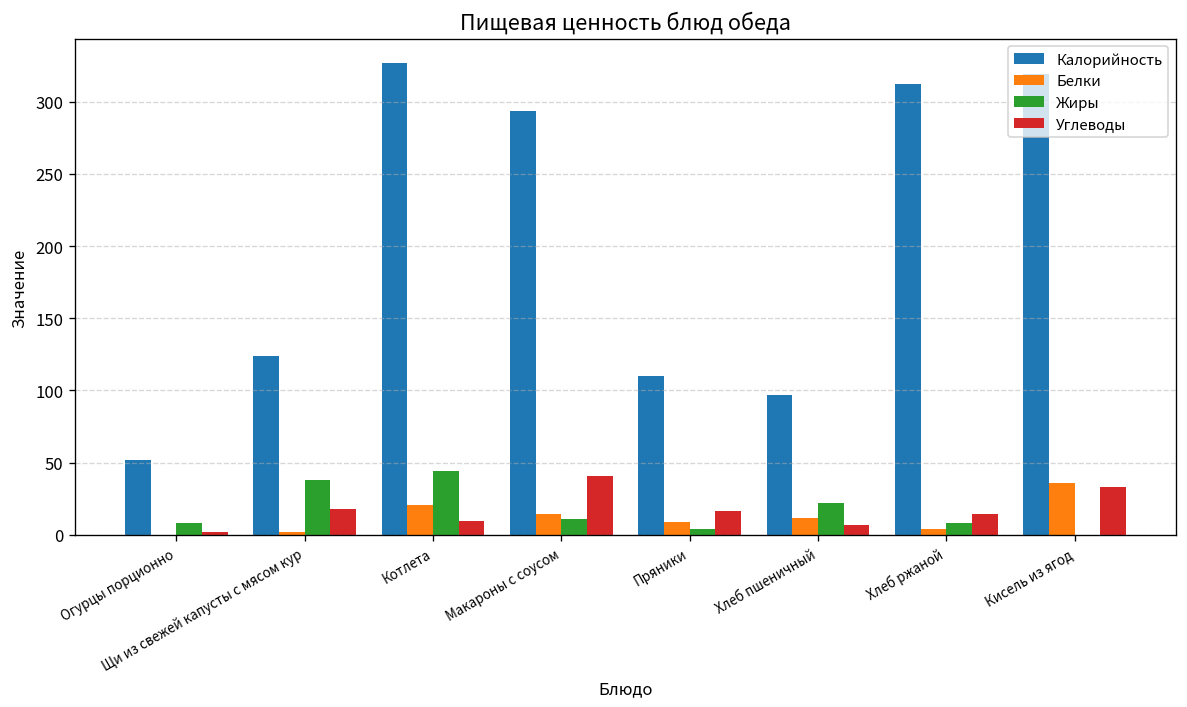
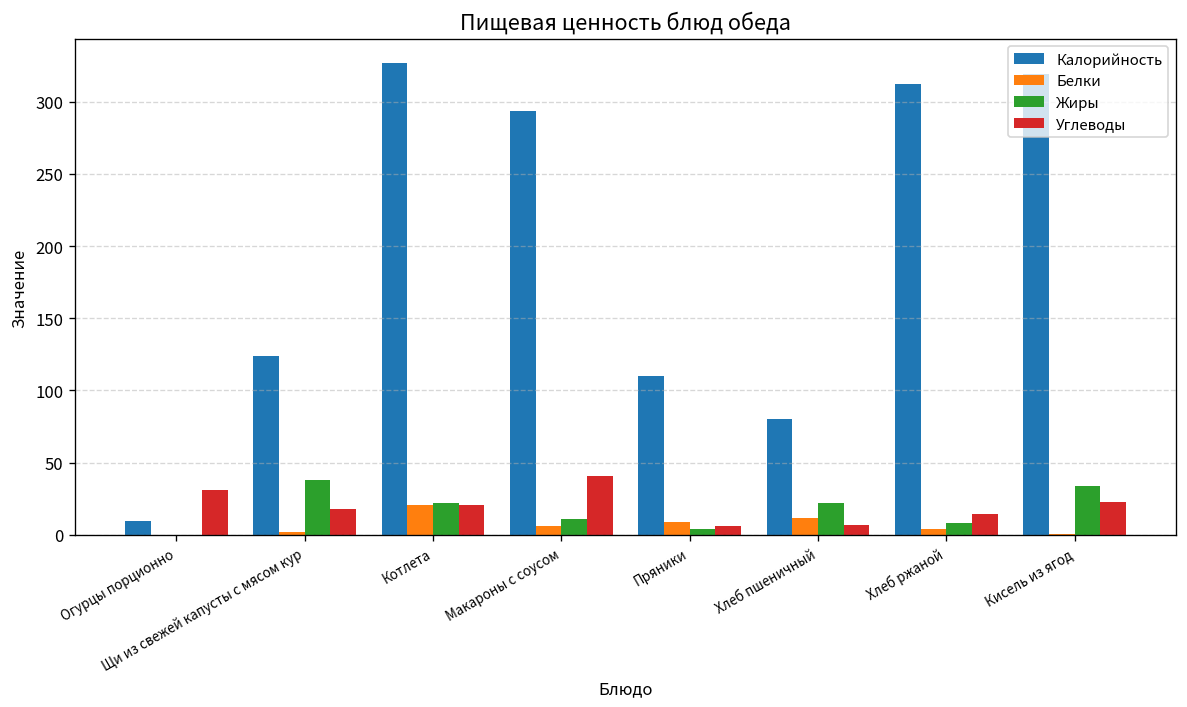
Калорийность, Огурцы порционно: 52 -> 10
Жиры, Огурцы порционно: 9 -> 0
Углеводы, Огурцы порционно: 2 -> 31
Жиры, Котлета: 45 -> 22
Углеводы, Котлета: 10 -> 21
Белки, Макароны с соусом: 15 -> 6
Углеводы, Пряники: 16 -> 6
Калорийность, Хлеб пшеничный: 97 -> 80
Белки, Кисель из ягод: 36 -> 0
Жиры, Кисель из ягод: 0 -> 34
Углеводы, Кисель из ягод: 33 -> 23
